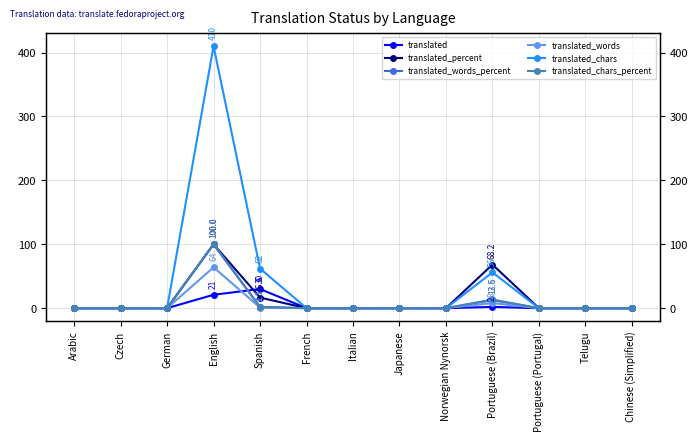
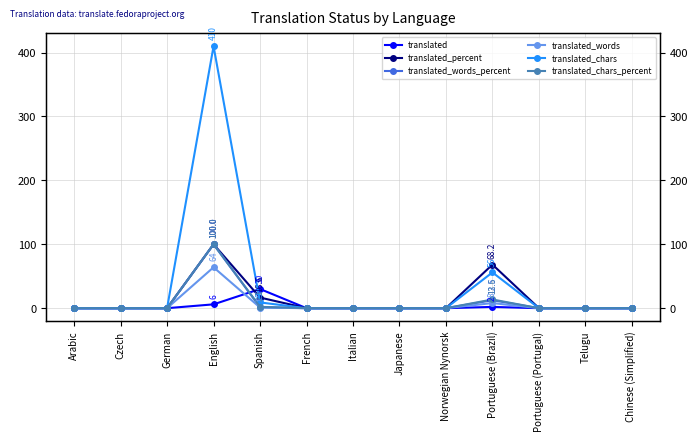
translated, English: 21 -> 6
translated_chars, Spanish: 62 -> 9
